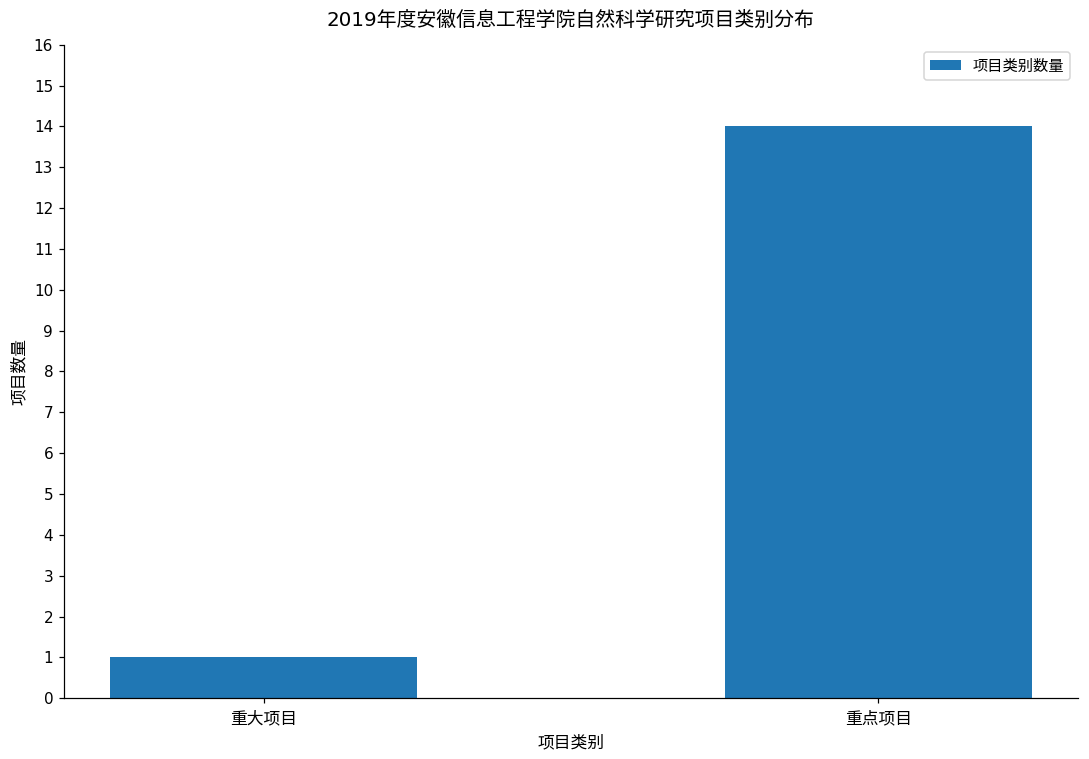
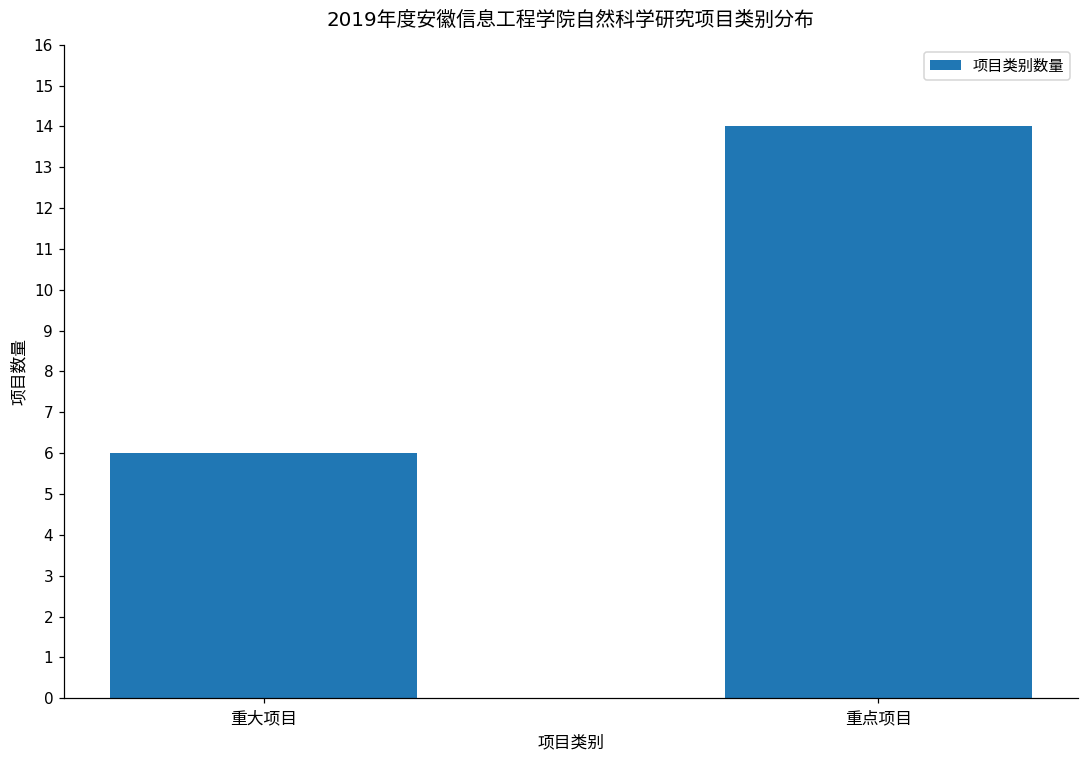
重大项目: 1 -> 6
